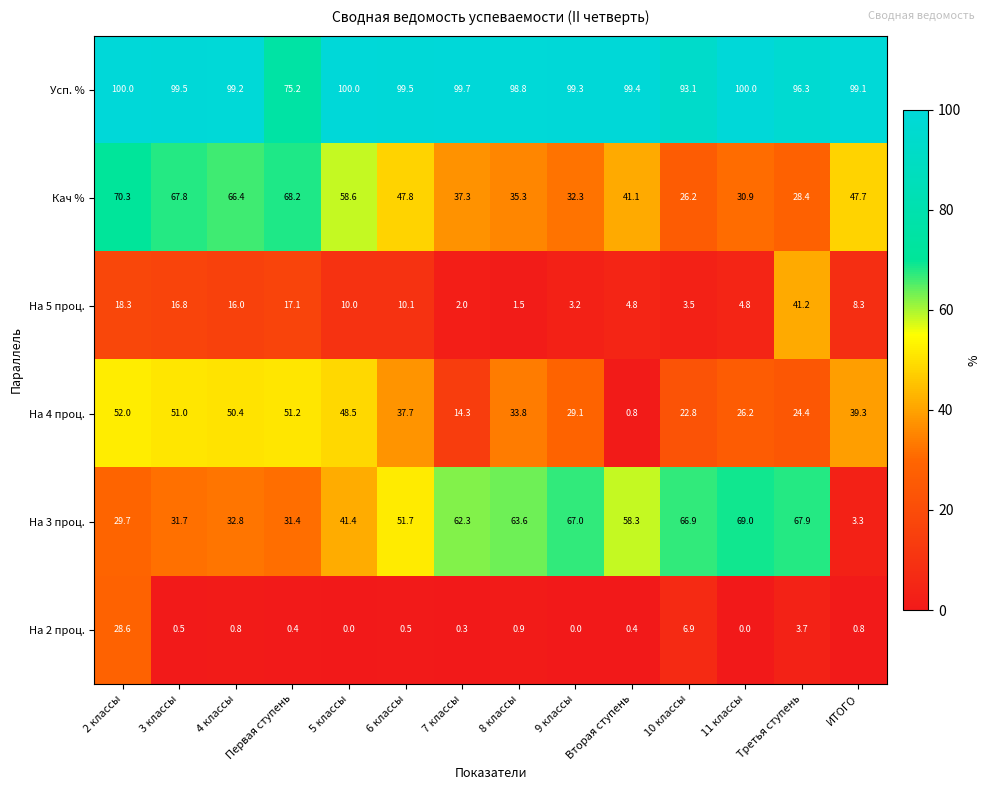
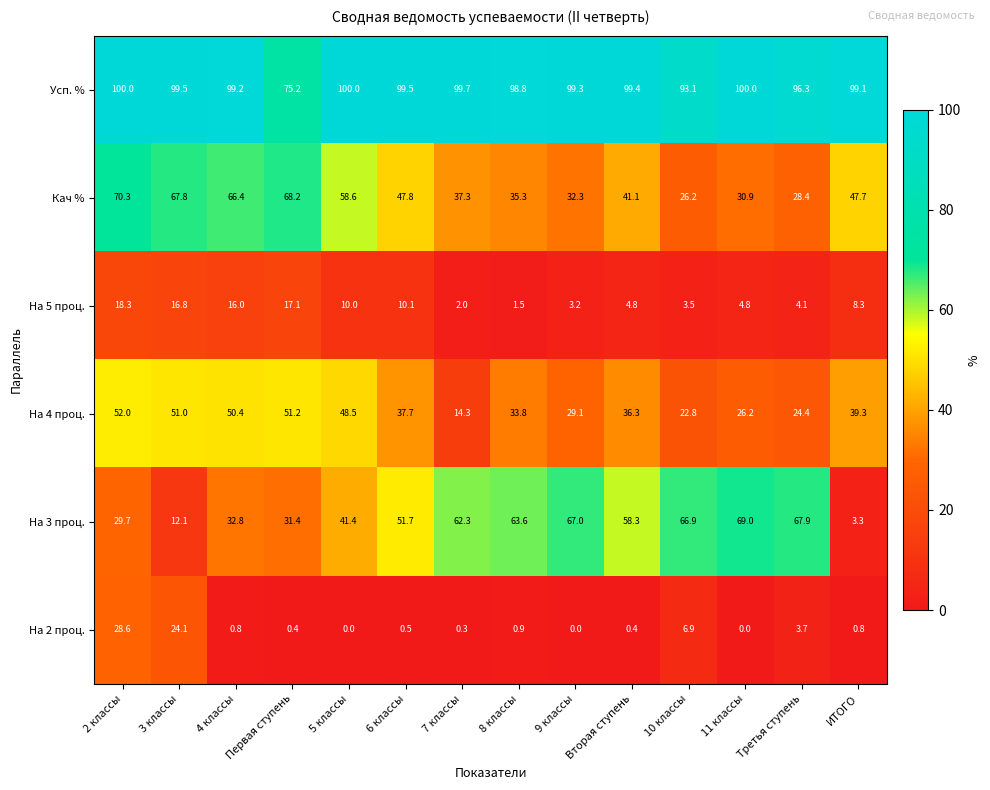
На 5 проц., Третья ступень: 41.2 -> 4.1
На 4 проц., Вторая ступень: 0.8 -> 36.3
На 3 проц., 3 классы: 31.7 -> 12.1
На 2 проц., 3 классы: 0.5 -> 24.1
